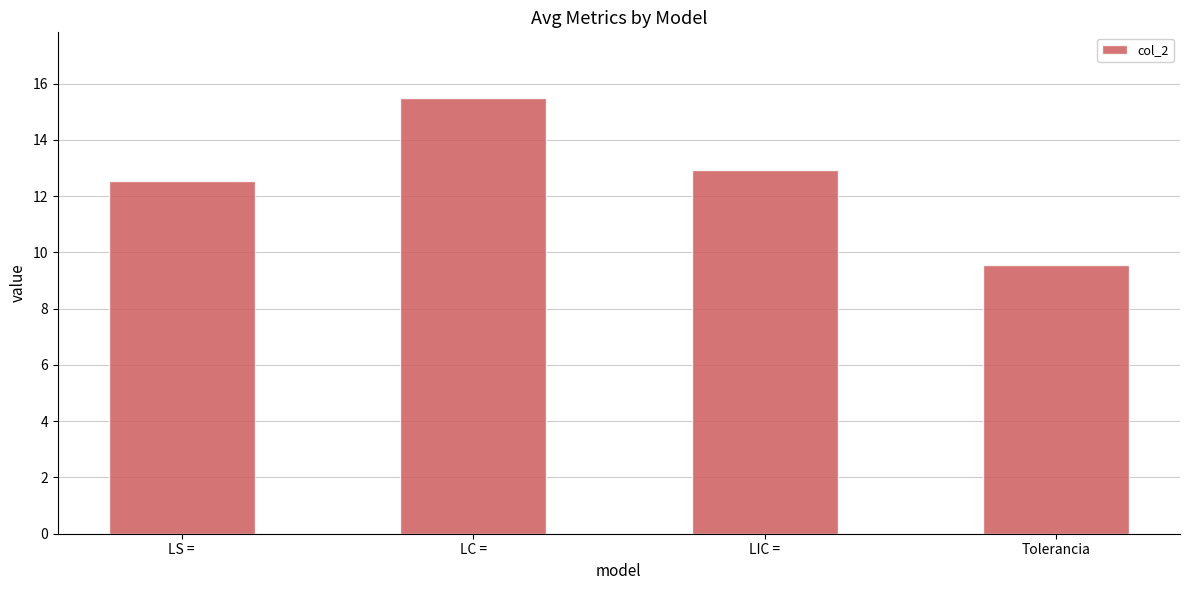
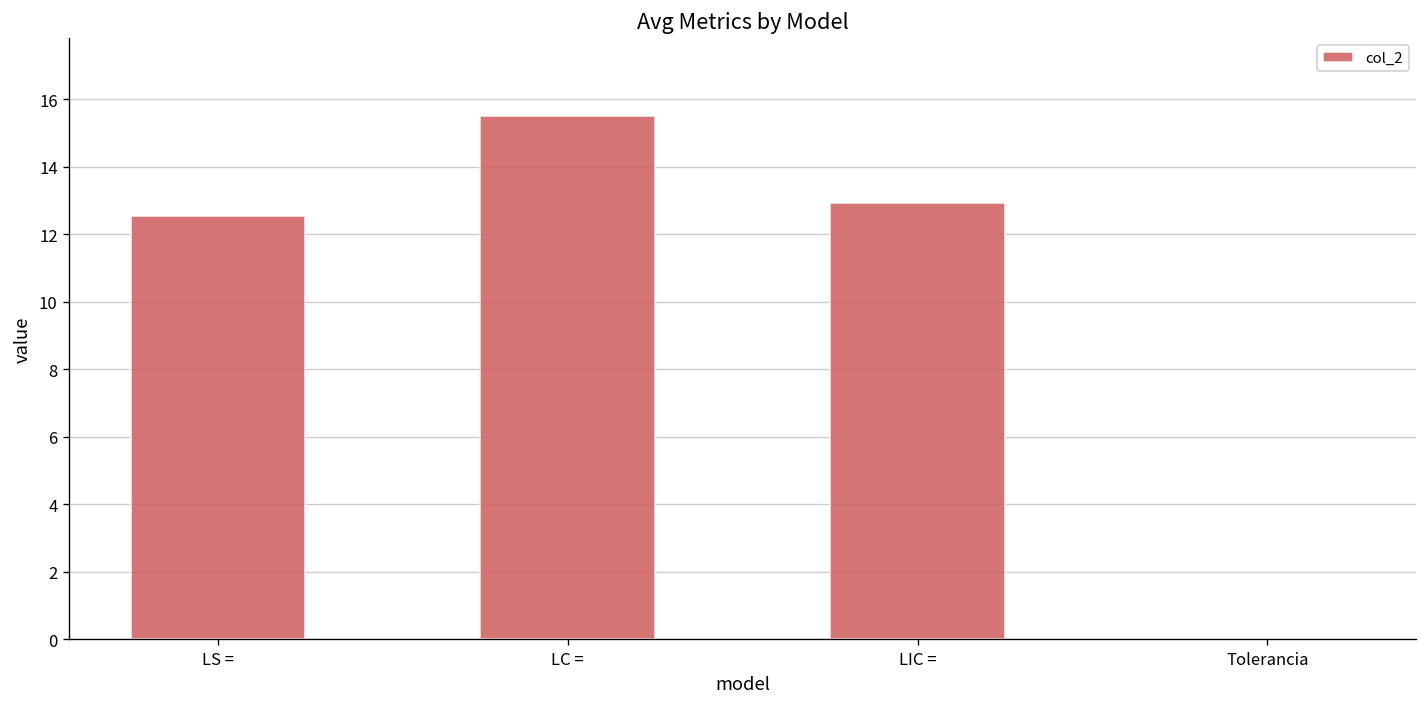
Tolerancia: 9.5 -> 0.0
